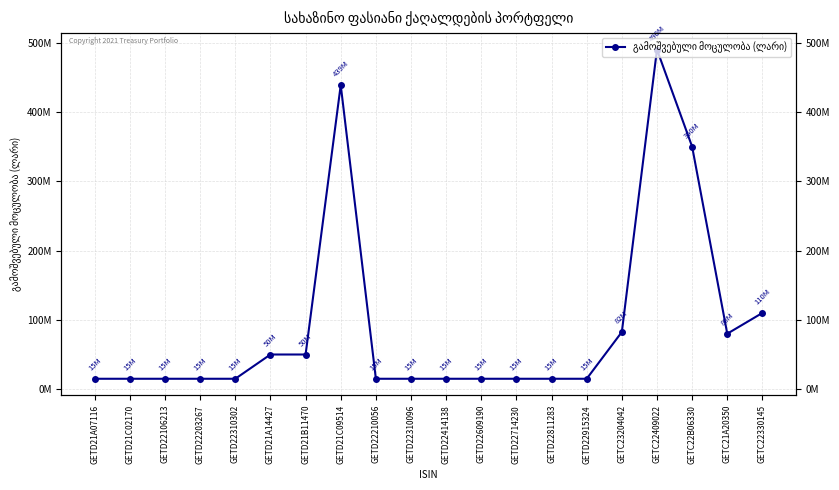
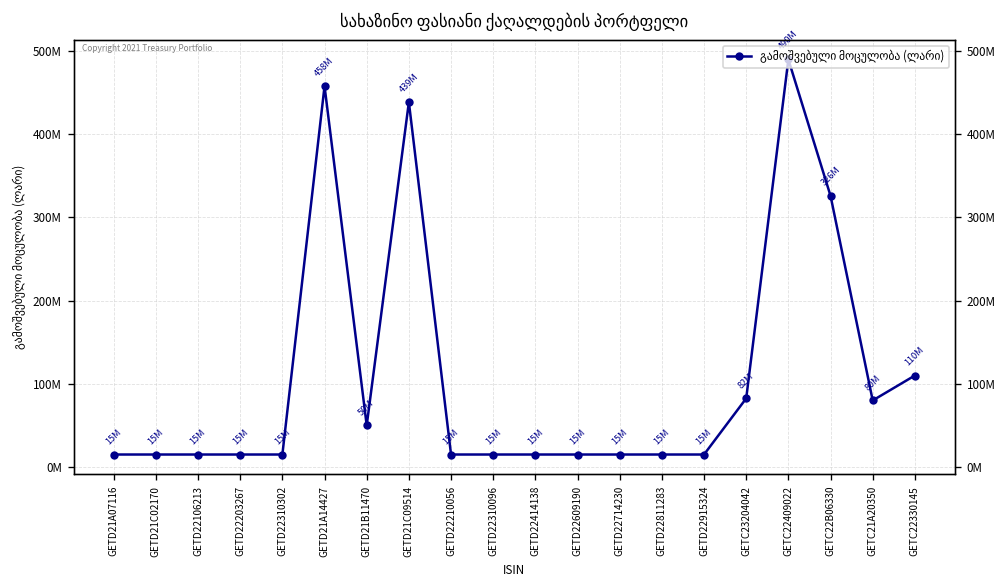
GETD21A14427: 50M -> 458M
GETC22B06330: 350M -> 326M
